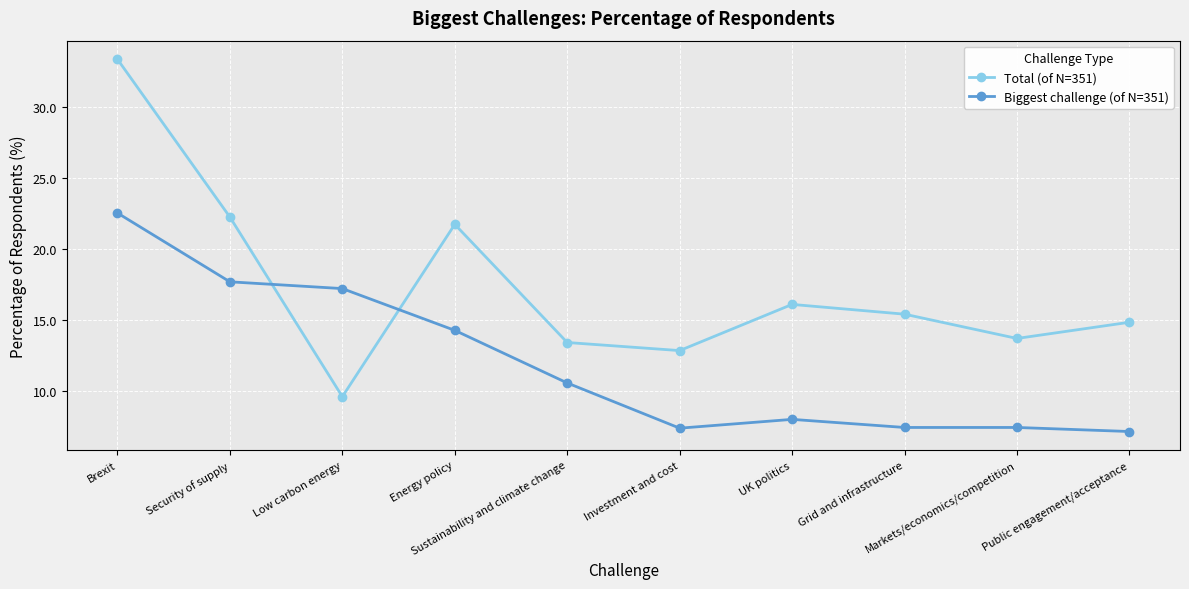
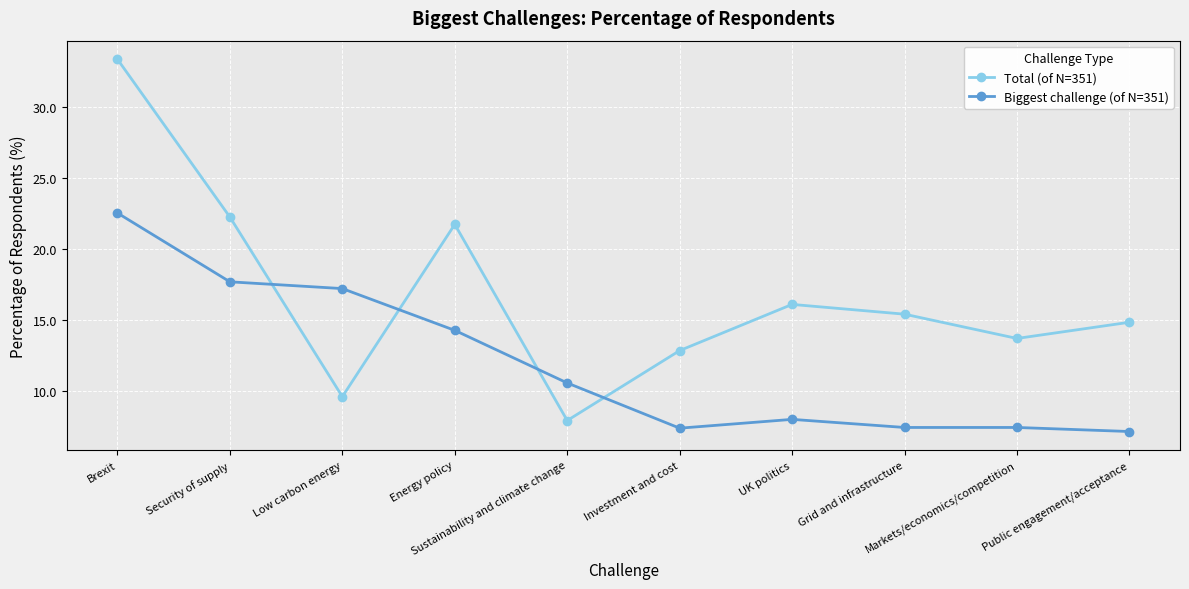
Total (of N=351), Sustainability and climate change: 13.4 -> 7.9
